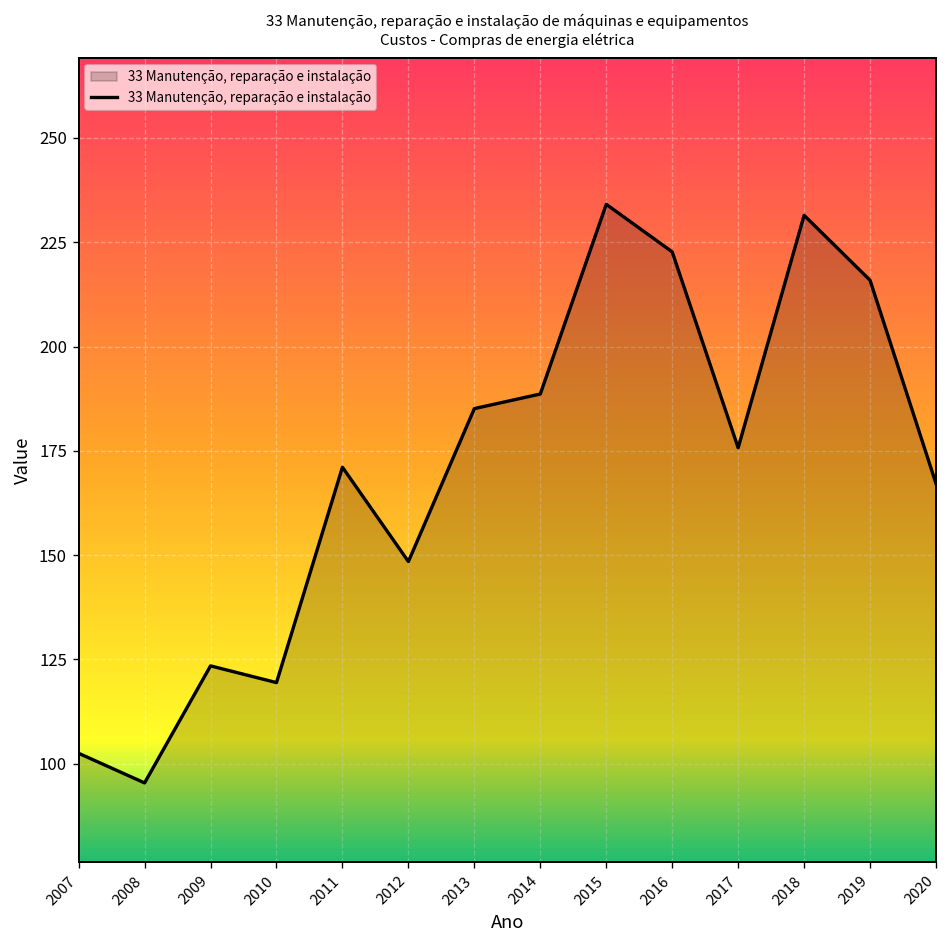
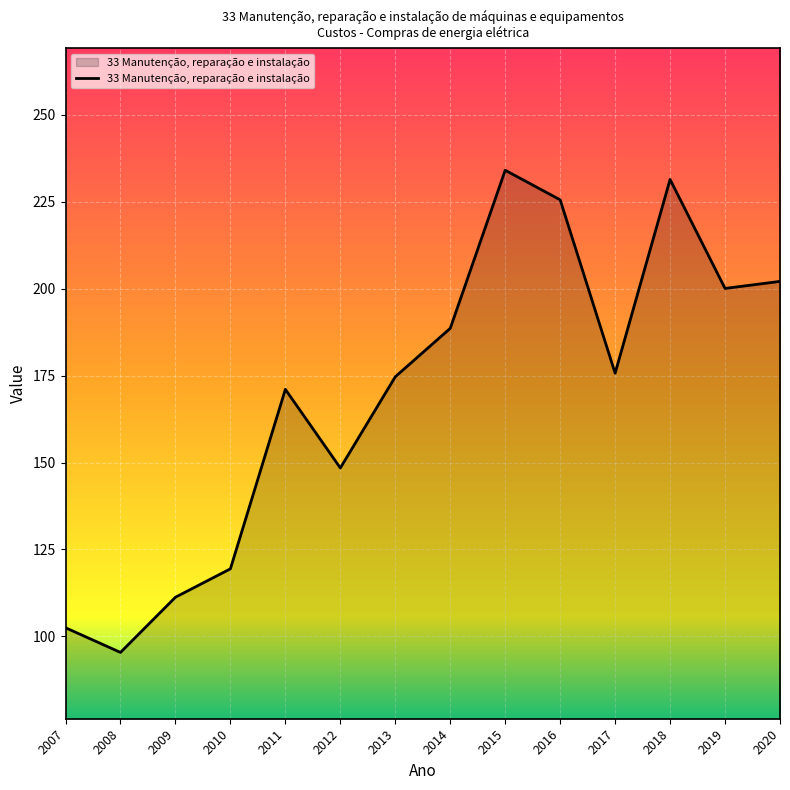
2009: 123 -> 111
2013: 185 -> 175
2016: 223 -> 226
2019: 216 -> 200
2020: 167 -> 202
